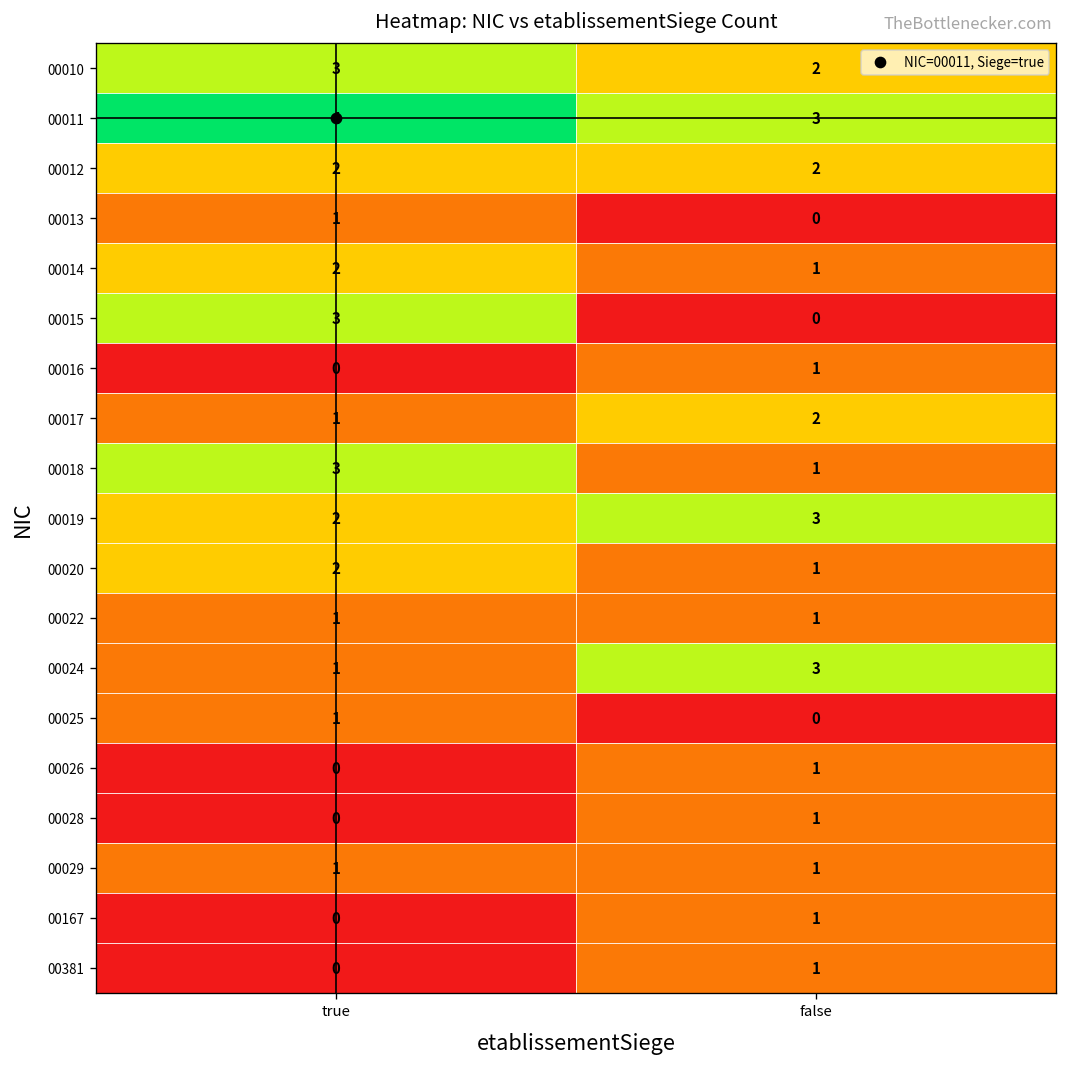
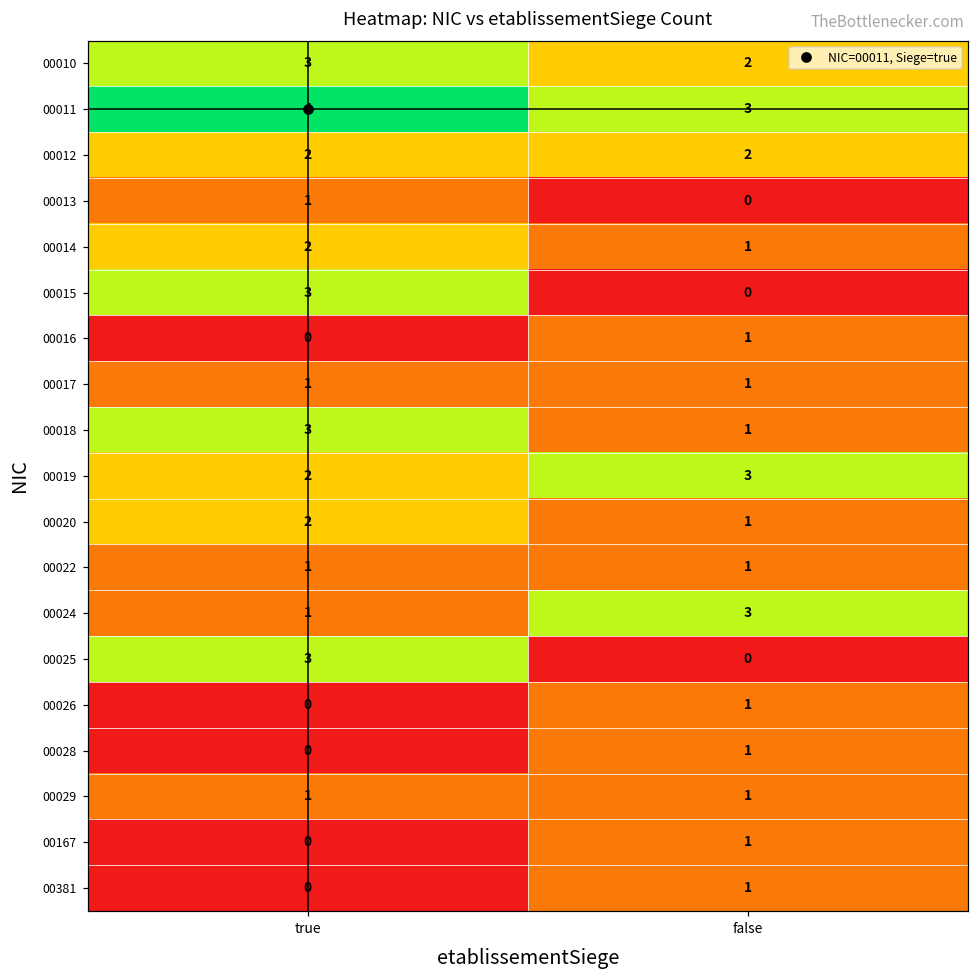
00017, false: 2 -> 1
00025, true: 1 -> 3
